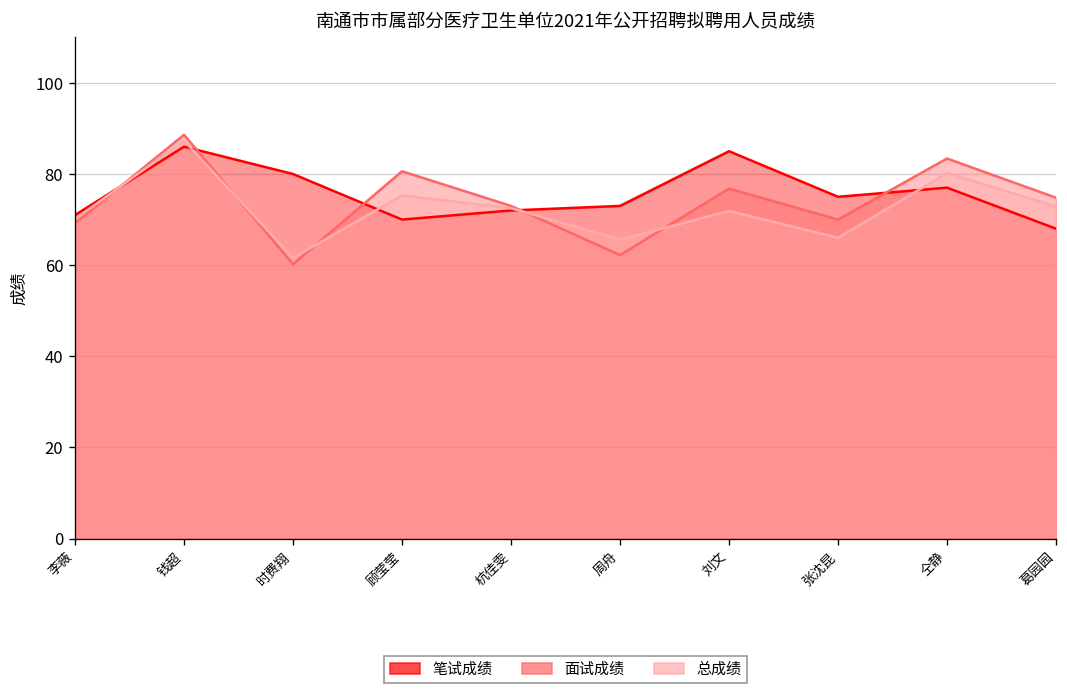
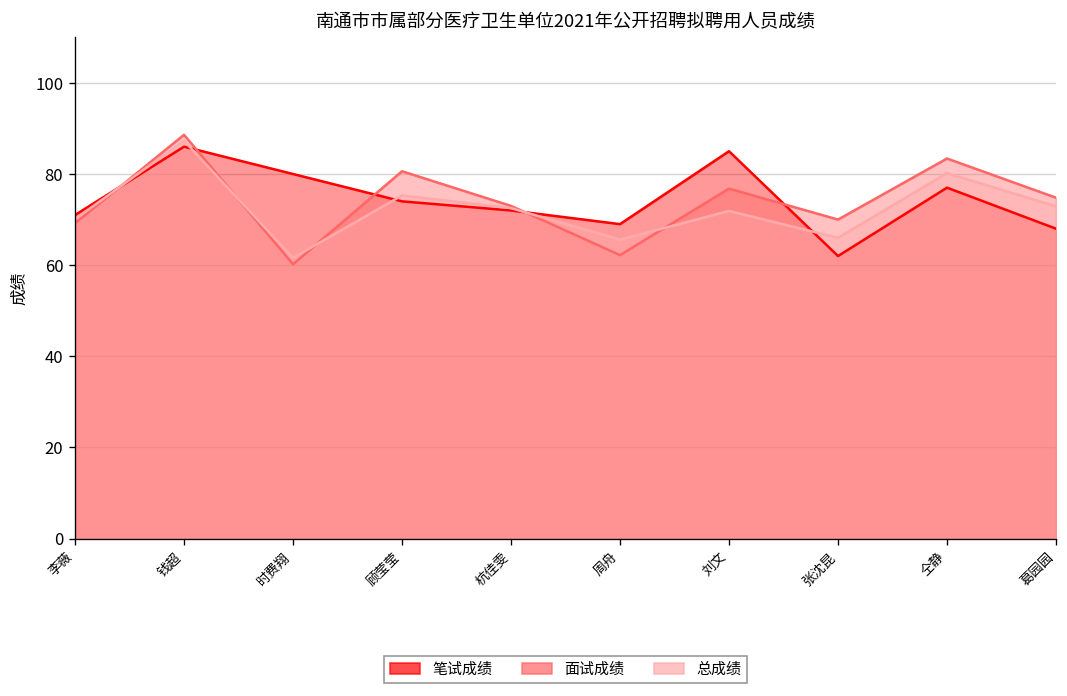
笔试成绩, 顾莹莹: 70 -> 74
笔试成绩, 周舟: 73 -> 69
笔试成绩, 张沈昆: 75 -> 62
